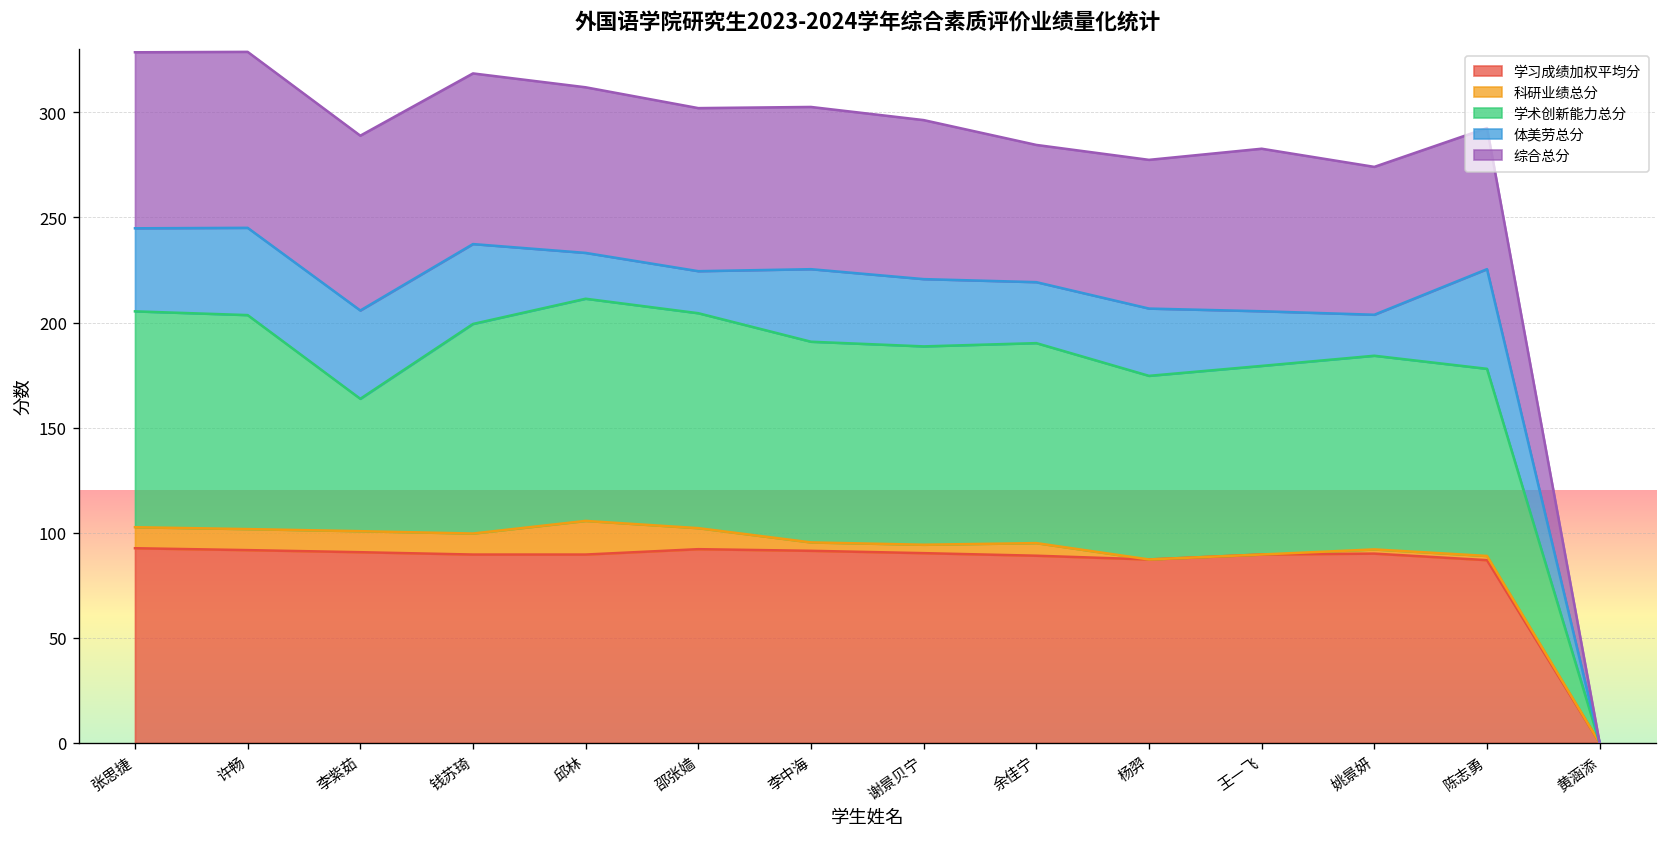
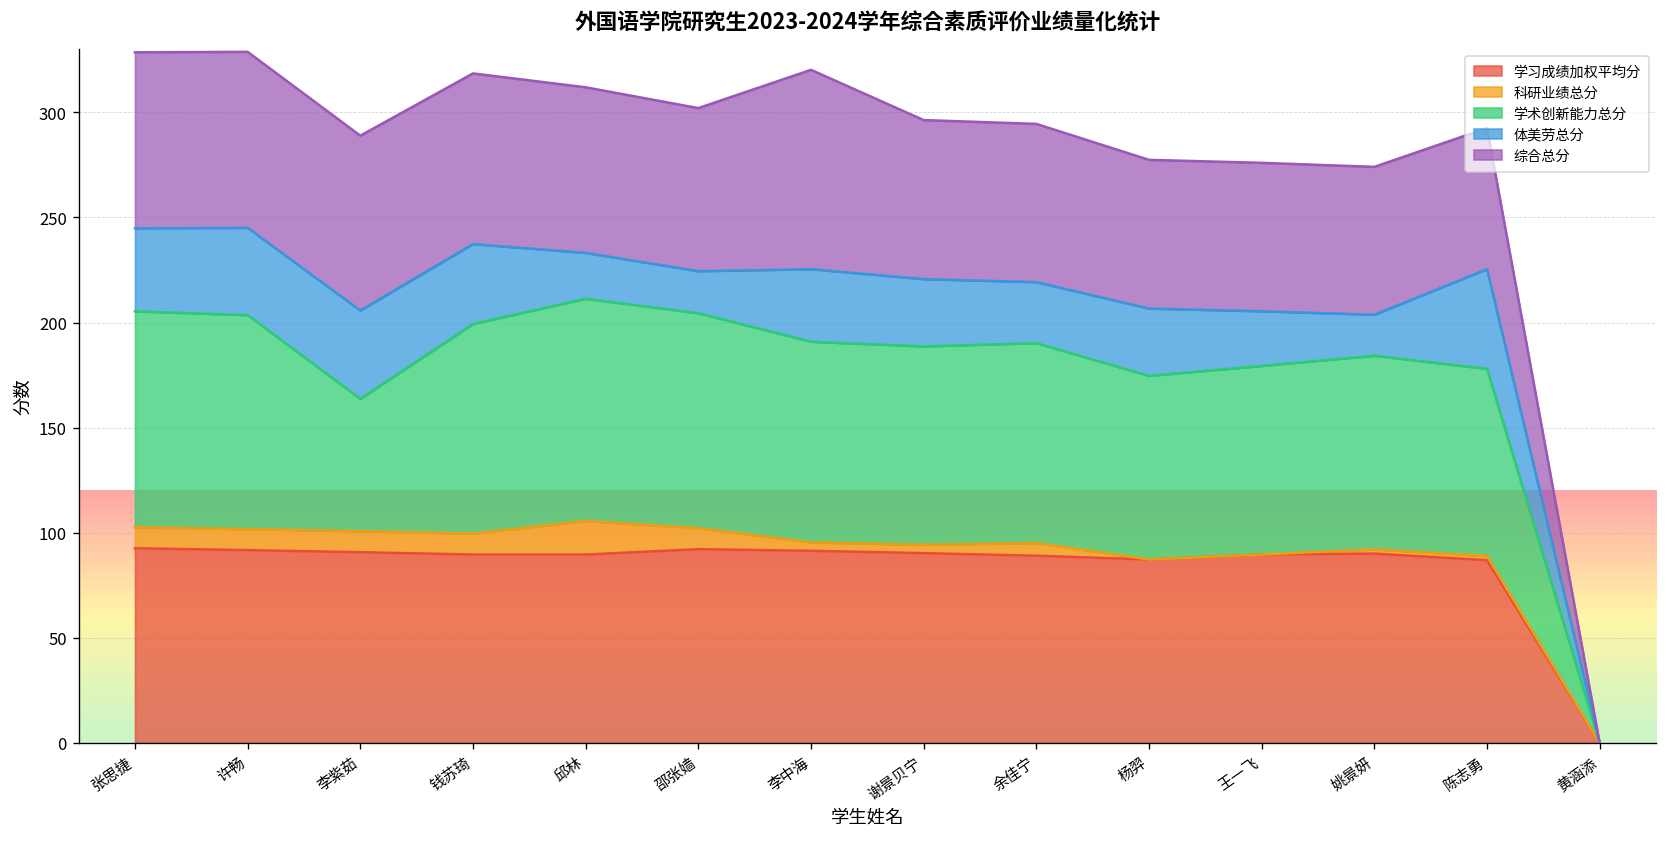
综合总分, 李中海: 77 -> 95
综合总分, 余佳宁: 65 -> 75
综合总分, 王一飞: 77 -> 71
